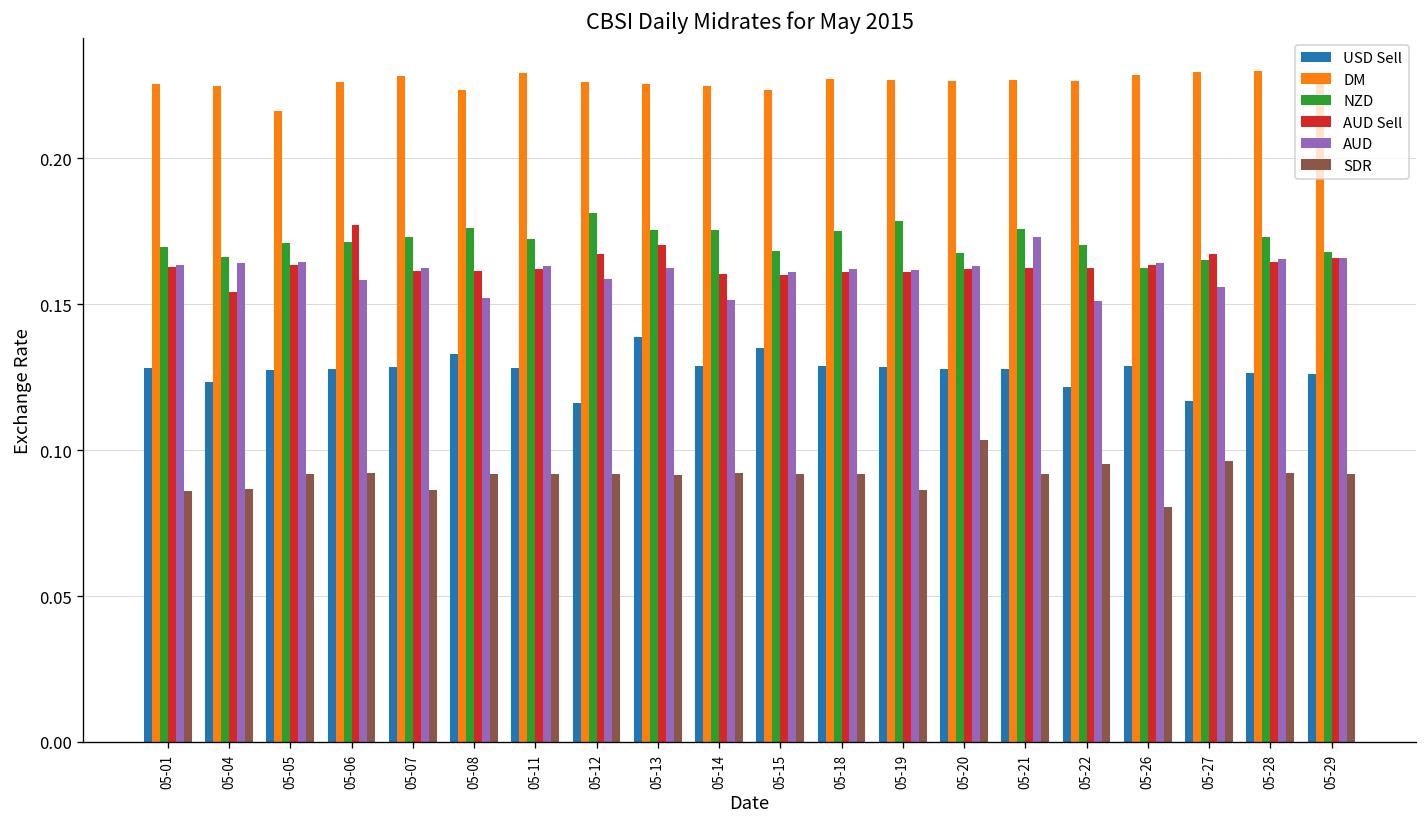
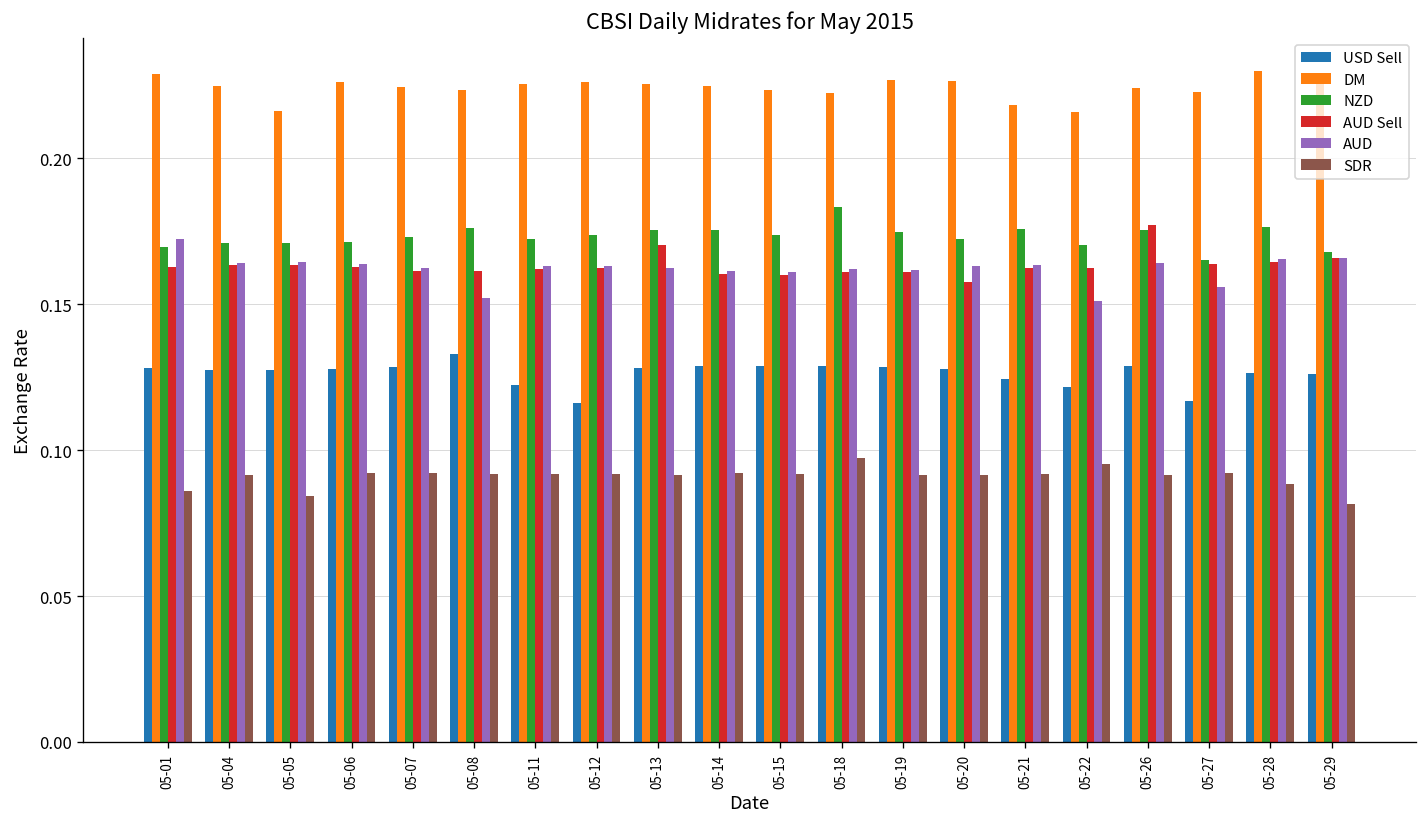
DM, 05-01: 0.225 -> 0.229
AUD, 05-01: 0.164 -> 0.172
USD Sell, 05-04: 0.124 -> 0.128
NZD, 05-04: 0.166 -> 0.171
AUD Sell, 05-04: 0.154 -> 0.163
SDR, 05-04: 0.087 -> 0.091
SDR, 05-05: 0.092 -> 0.084
AUD Sell, 05-06: 0.177 -> 0.163
AUD, 05-06: 0.158 -> 0.164
DM, 05-07: 0.228 -> 0.224
SDR, 05-07: 0.086 -> 0.092
USD Sell, 05-11: 0.128 -> 0.122
DM, 05-11: 0.229 -> 0.226
NZD, 05-12: 0.181 -> 0.174
AUD Sell, 05-12: 0.167 -> 0.162
AUD, 05-12: 0.159 -> 0.163
USD Sell, 05-13: 0.139 -> 0.128
AUD, 05-14: 0.151 -> 0.161
USD Sell, 05-15: 0.135 -> 0.129
NZD, 05-15: 0.168 -> 0.174
DM, 05-18: 0.227 -> 0.223
NZD, 05-18: 0.175 -> 0.183
SDR, 05-18: 0.092 -> 0.097
NZD, 05-19: 0.179 -> 0.175
SDR, 05-19: 0.086 -> 0.091
NZD, 05-20: 0.167 -> 0.172
AUD Sell, 05-20: 0.162 -> 0.158
SDR, 05-20: 0.103 -> 0.092
USD Sell, 05-21: 0.128 -> 0.124
DM, 05-21: 0.227 -> 0.218
AUD, 05-21: 0.173 -> 0.163
DM, 05-22: 0.227 -> 0.216
DM, 05-26: 0.229 -> 0.224
NZD, 05-26: 0.163 -> 0.176
AUD Sell, 05-26: 0.163 -> 0.177
SDR, 05-26: 0.081 -> 0.091
DM, 05-27: 0.230 -> 0.223
AUD Sell, 05-27: 0.167 -> 0.164
SDR, 05-27: 0.096 -> 0.092
NZD, 05-28: 0.173 -> 0.177
SDR, 05-28: 0.092 -> 0.088
SDR, 05-29: 0.092 -> 0.082
